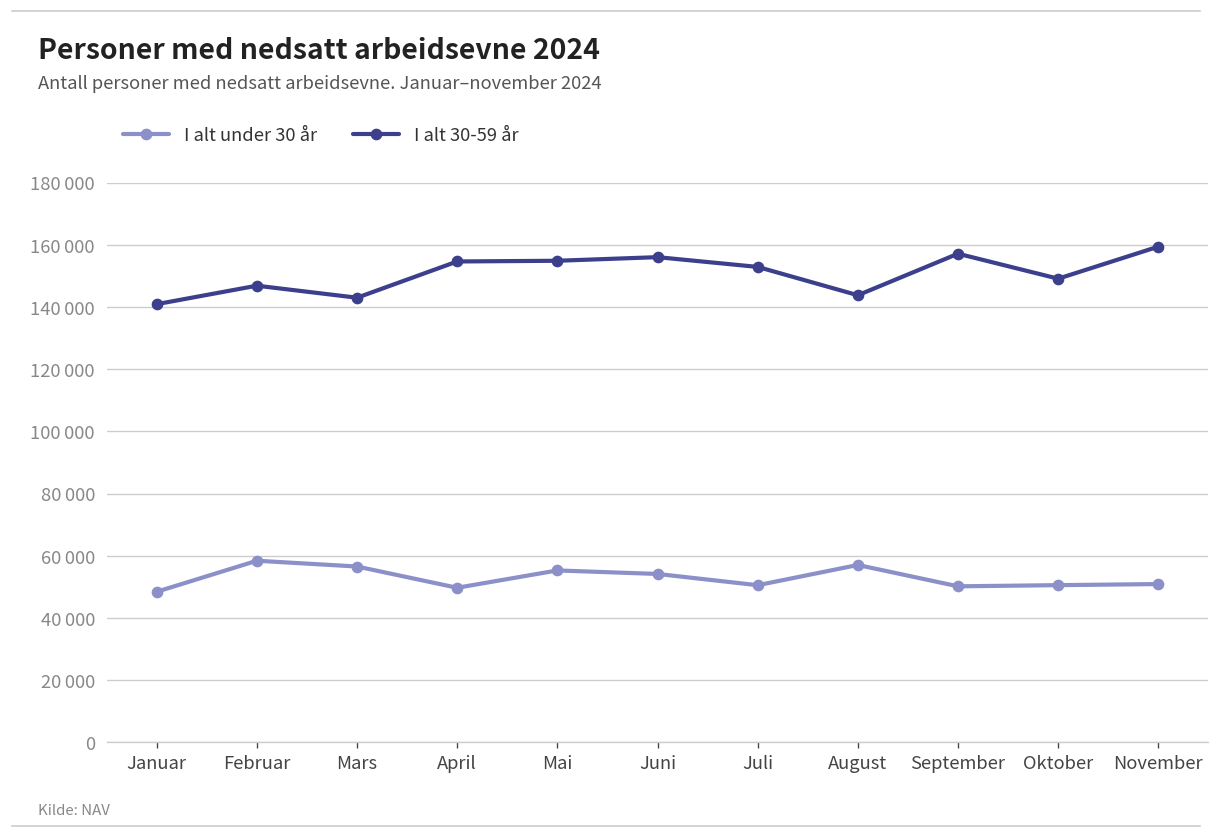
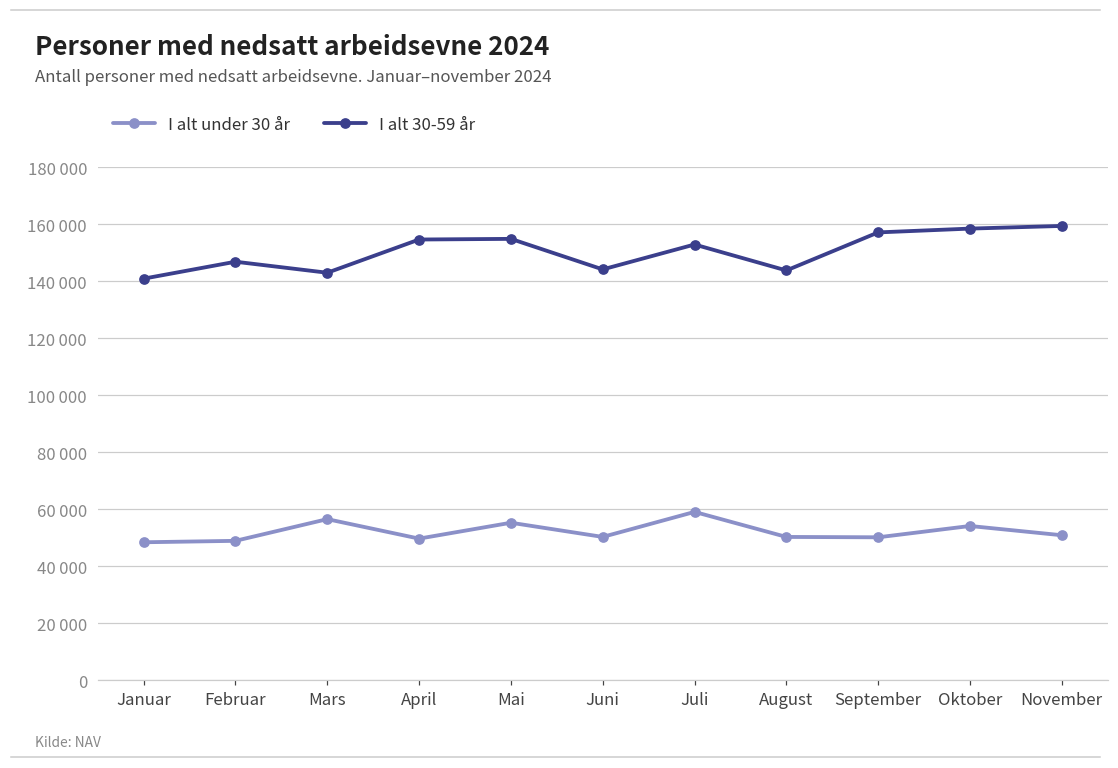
I alt under 30 år, Februar: 58000 -> 49000
I alt under 30 år, Juni: 54000 -> 50000
I alt 30-59 år, Juni: 156000 -> 144000
I alt under 30 år, Juli: 51000 -> 59000
I alt under 30 år, August: 57000 -> 50000
I alt under 30 år, Oktober: 51000 -> 54000
I alt 30-59 år, Oktober: 149000 -> 158000
